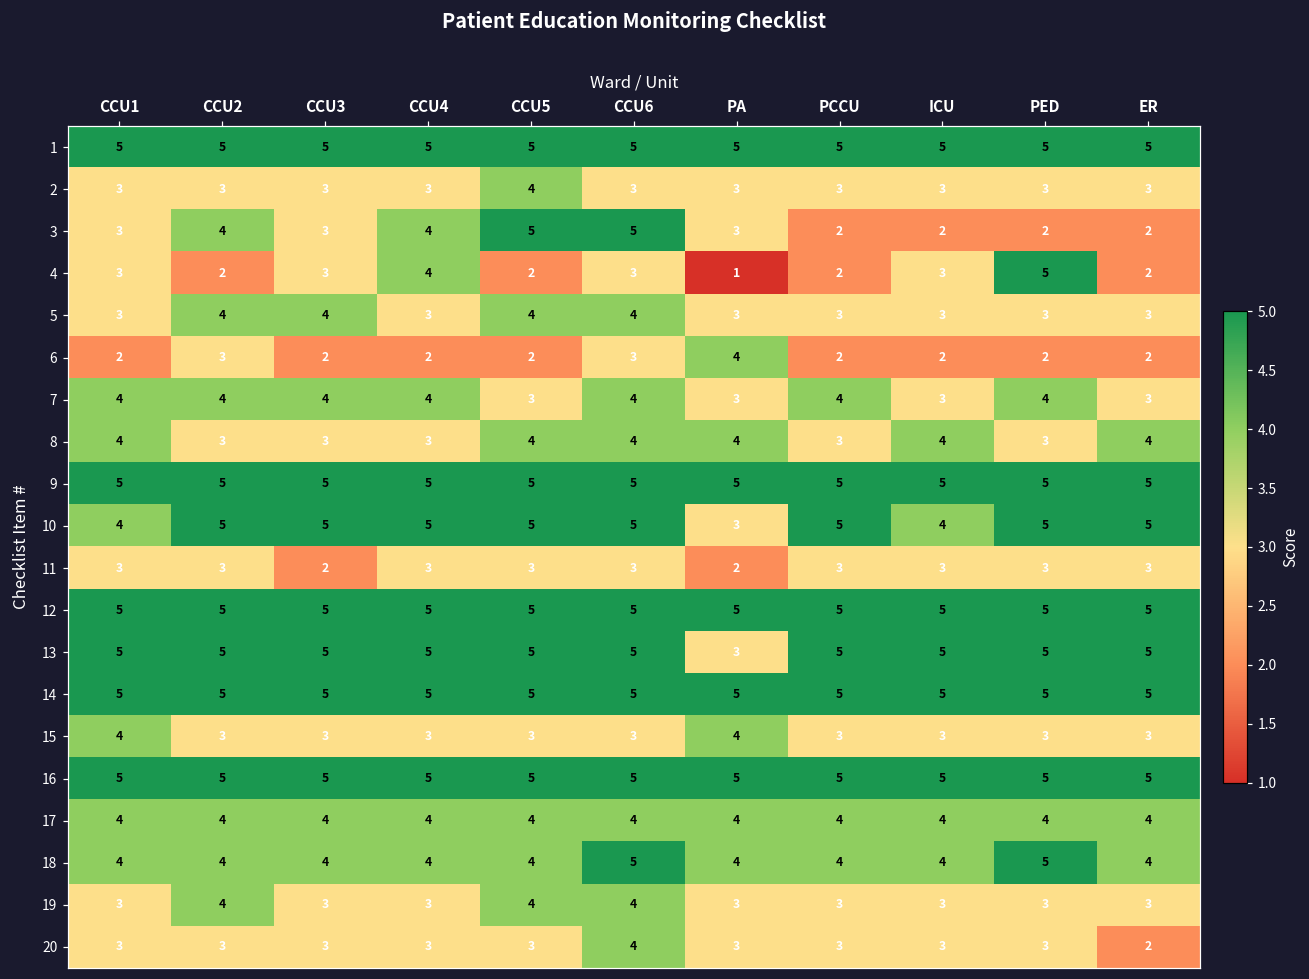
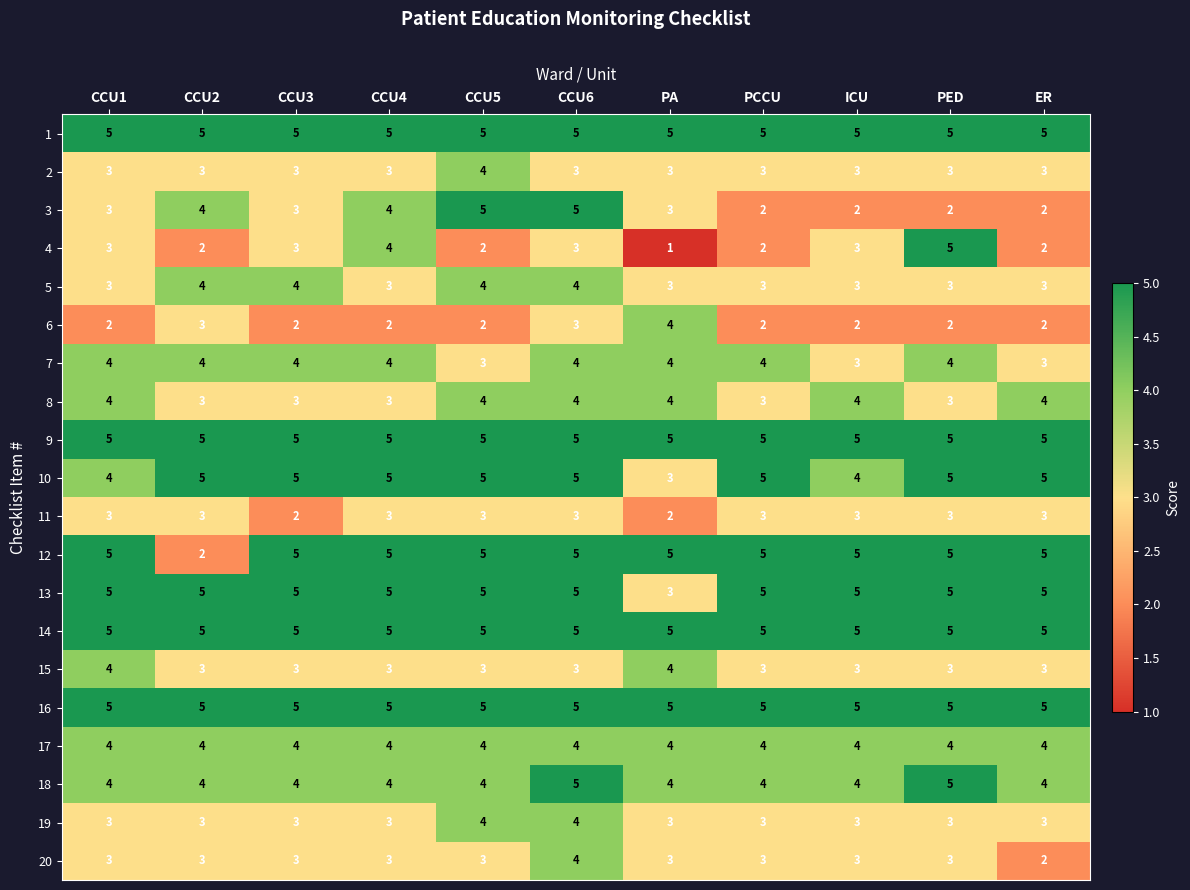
7, PA: 3 -> 4
12, CCU2: 5 -> 2
19, CCU2: 4 -> 3
